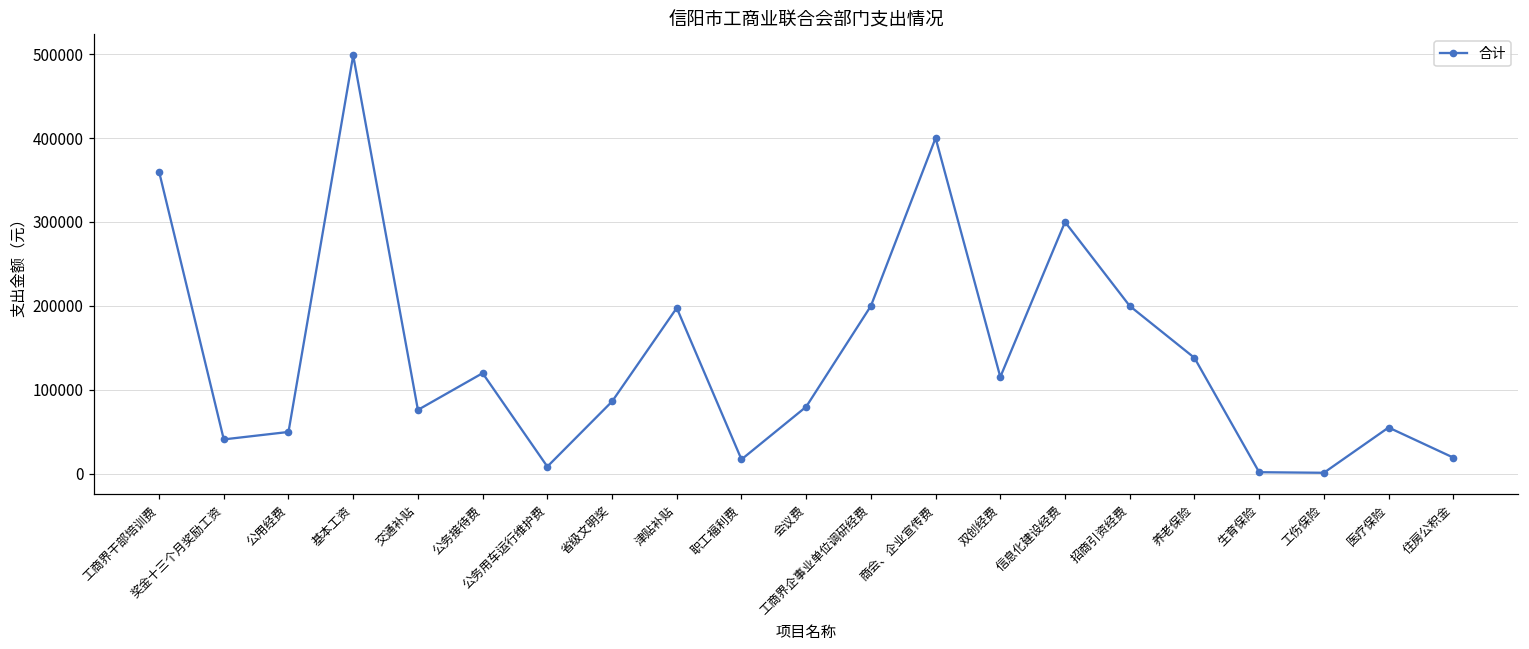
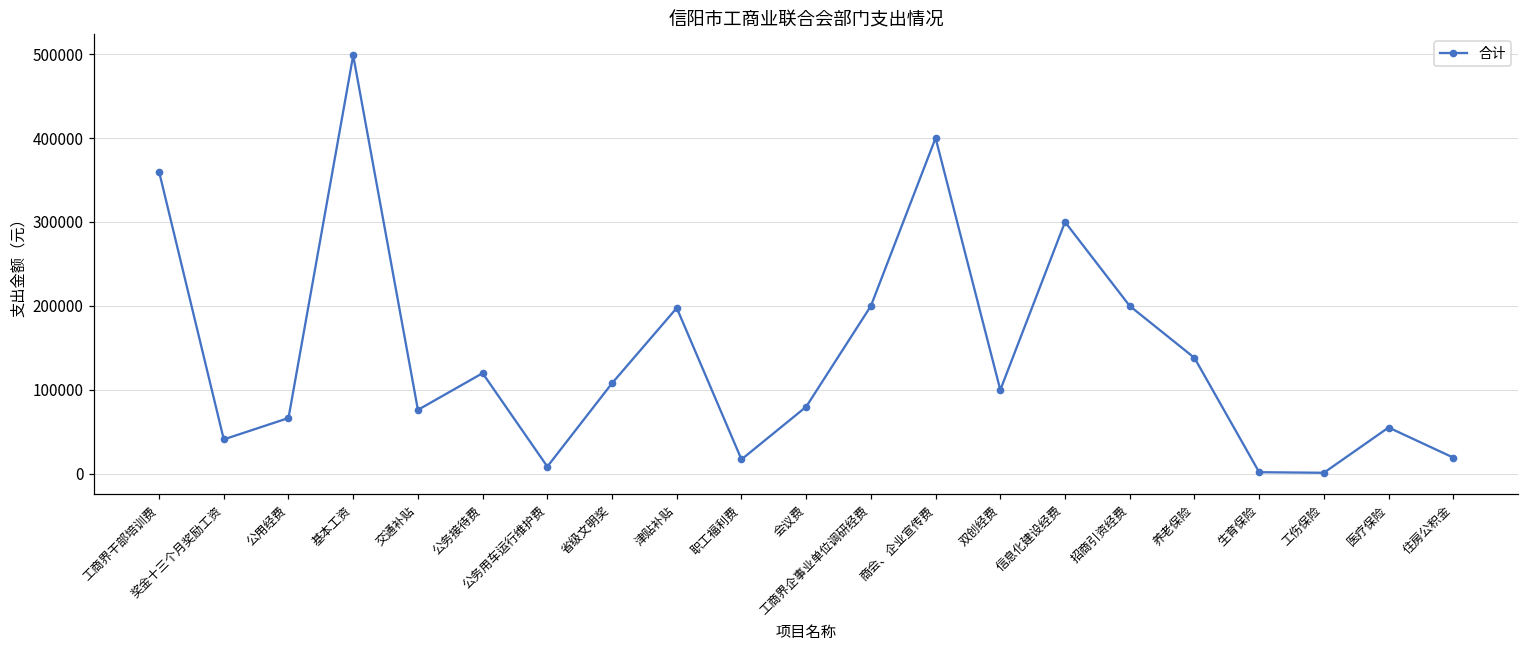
公用经费: 50000 -> 70000
省级文明奖: 90000 -> 110000
双创经费: 120000 -> 100000
